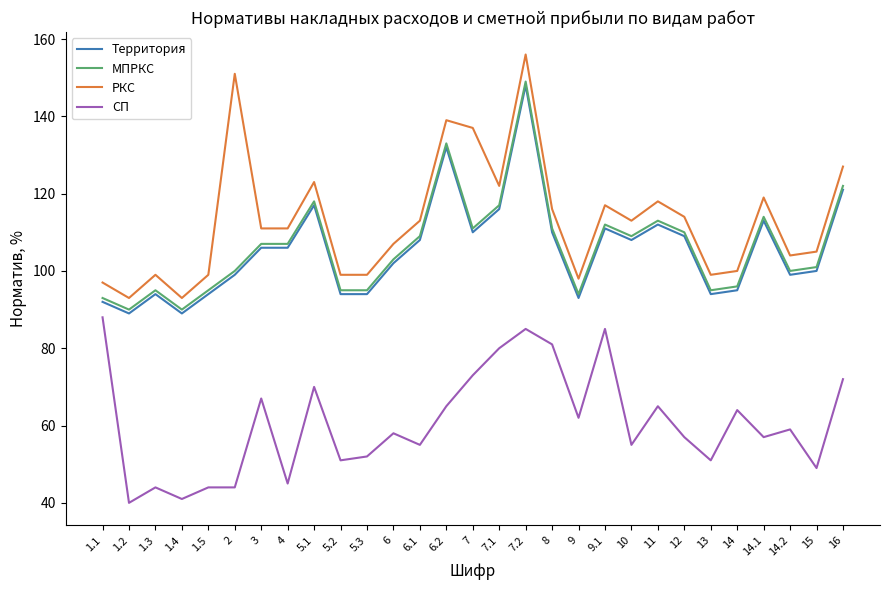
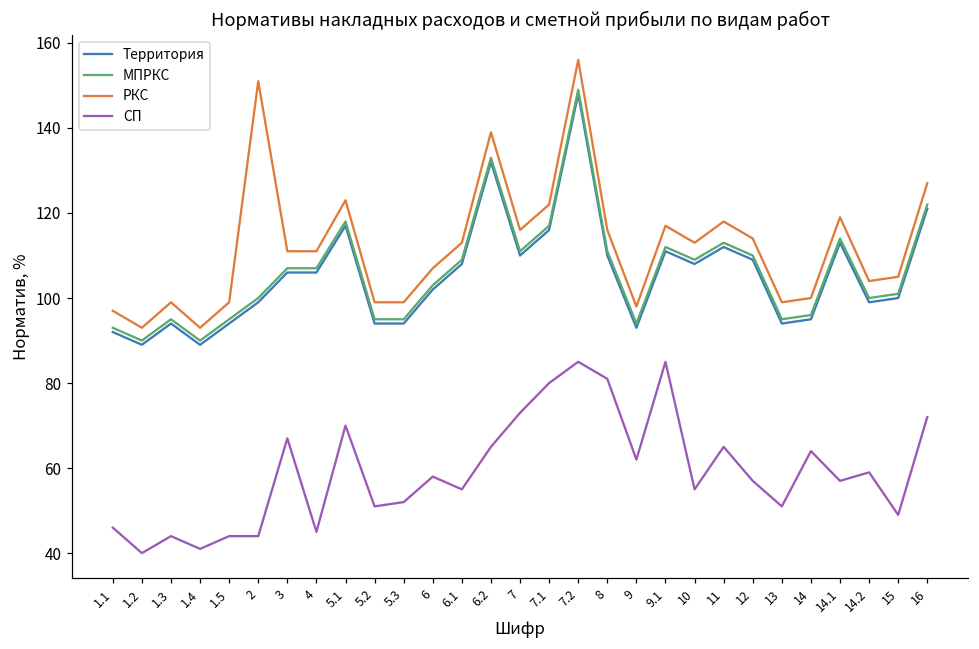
СП, 1.1: 88 -> 46
РКС, 7: 137 -> 116
